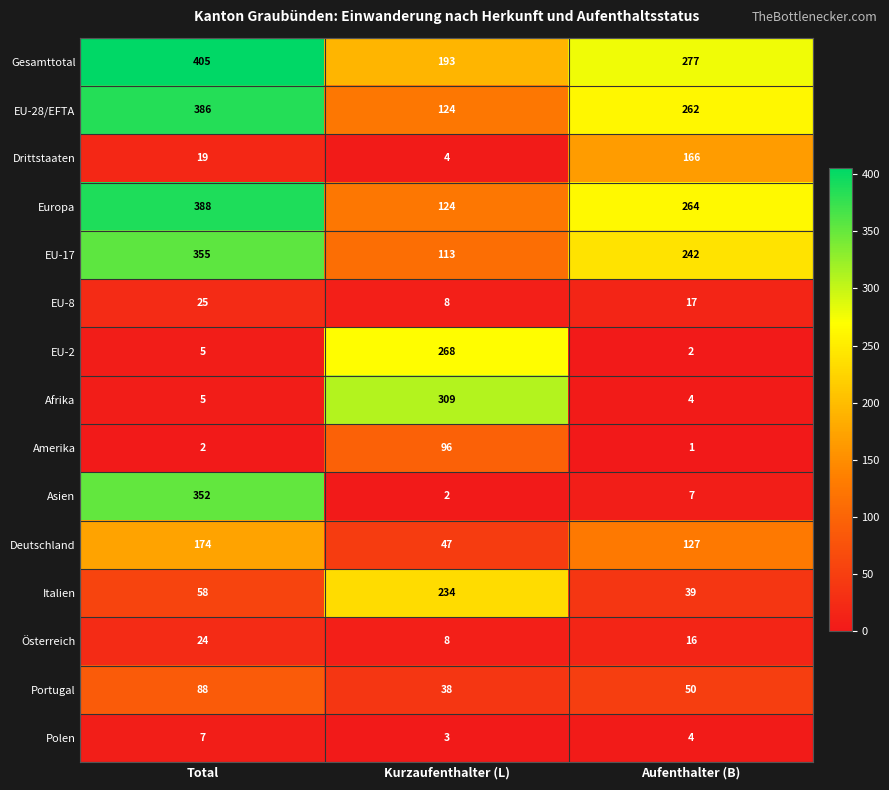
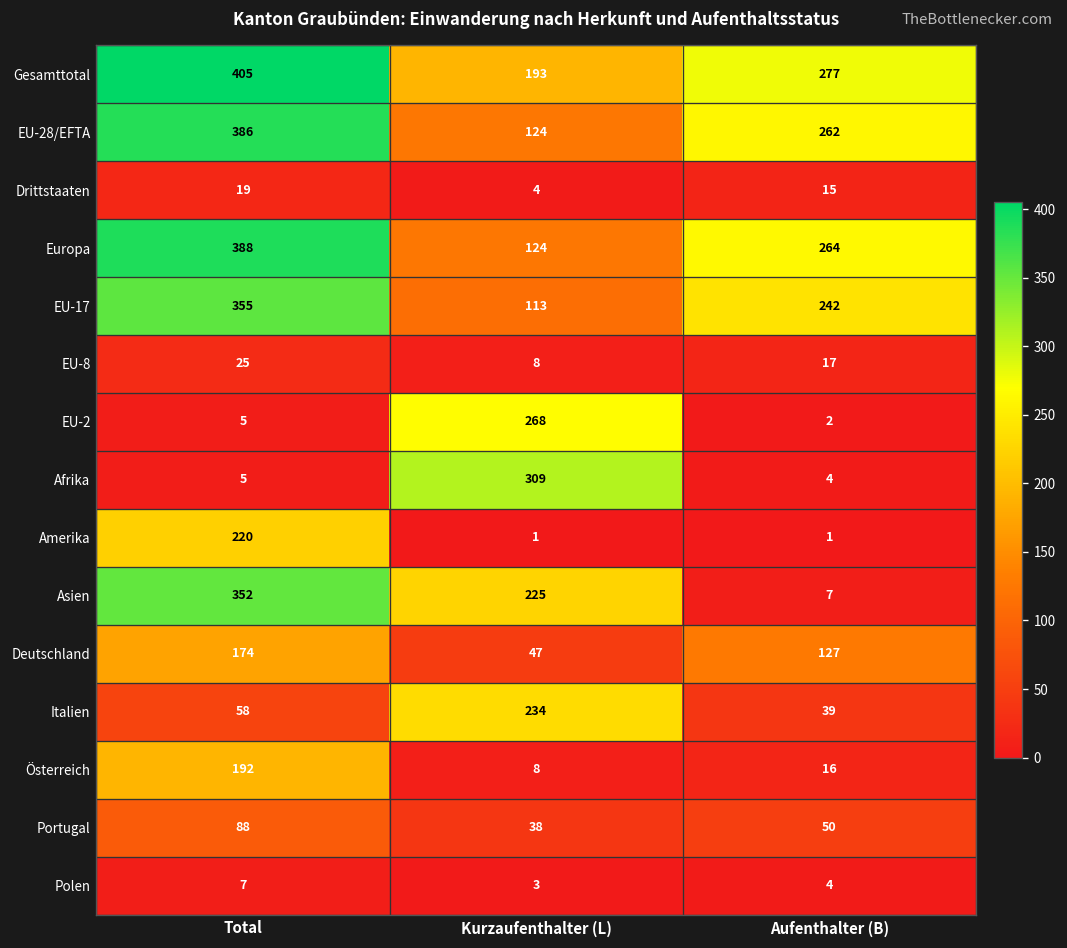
Drittstaaten, Aufenthalter (B): 166 -> 15
Amerika, Total: 2 -> 220
Amerika, Kurzaufenthalter (L): 96 -> 1
Asien, Kurzaufenthalter (L): 2 -> 225
Österreich, Total: 24 -> 192
